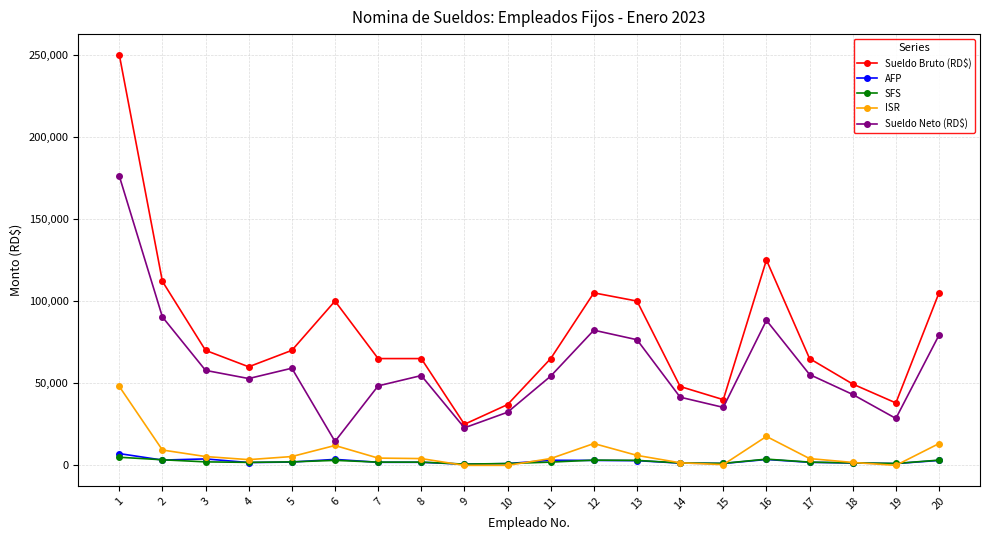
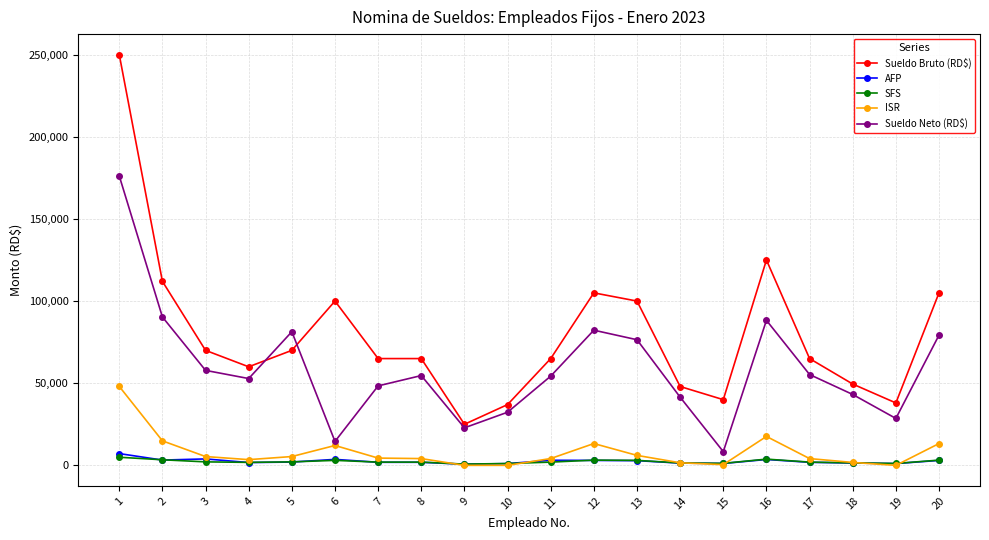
ISR, 2: 9,000 -> 15,000
Sueldo Neto (RD$), 5: 59,000 -> 81,000
Sueldo Neto (RD$), 15: 35,000 -> 8,000
